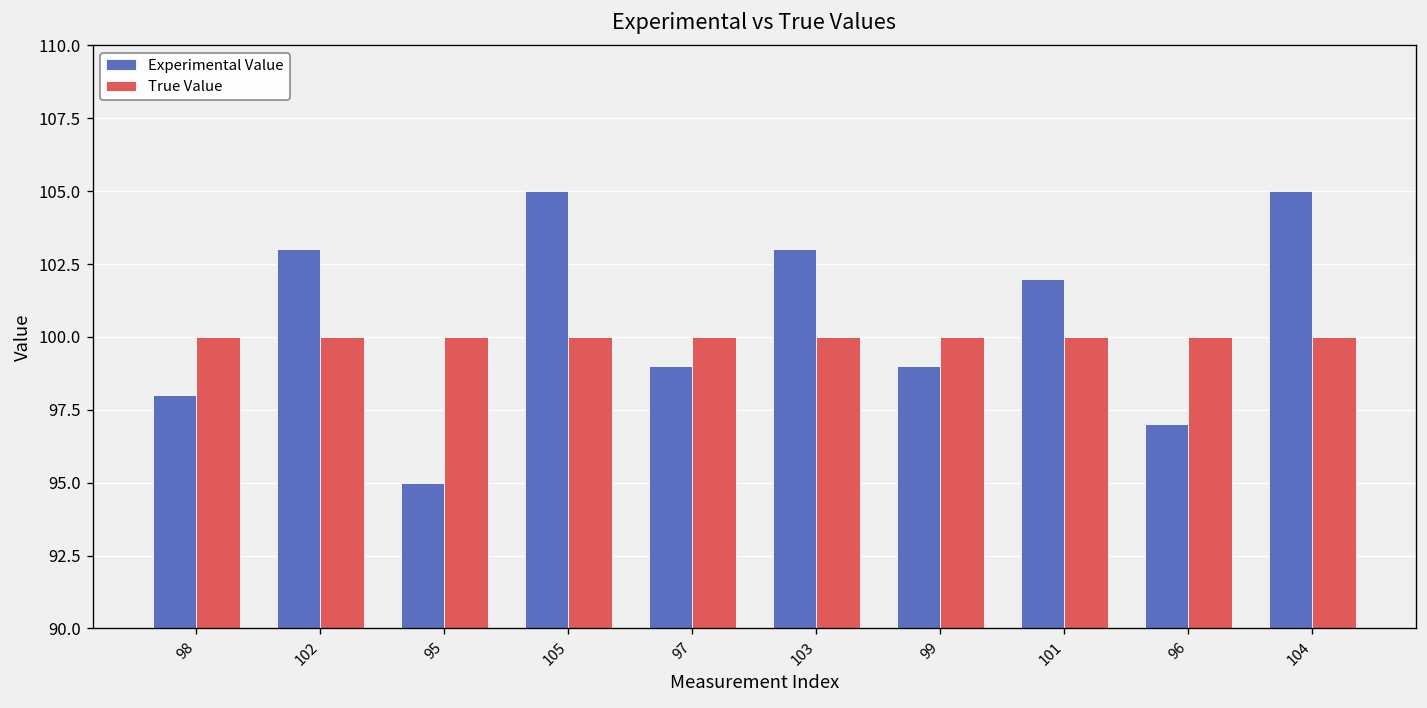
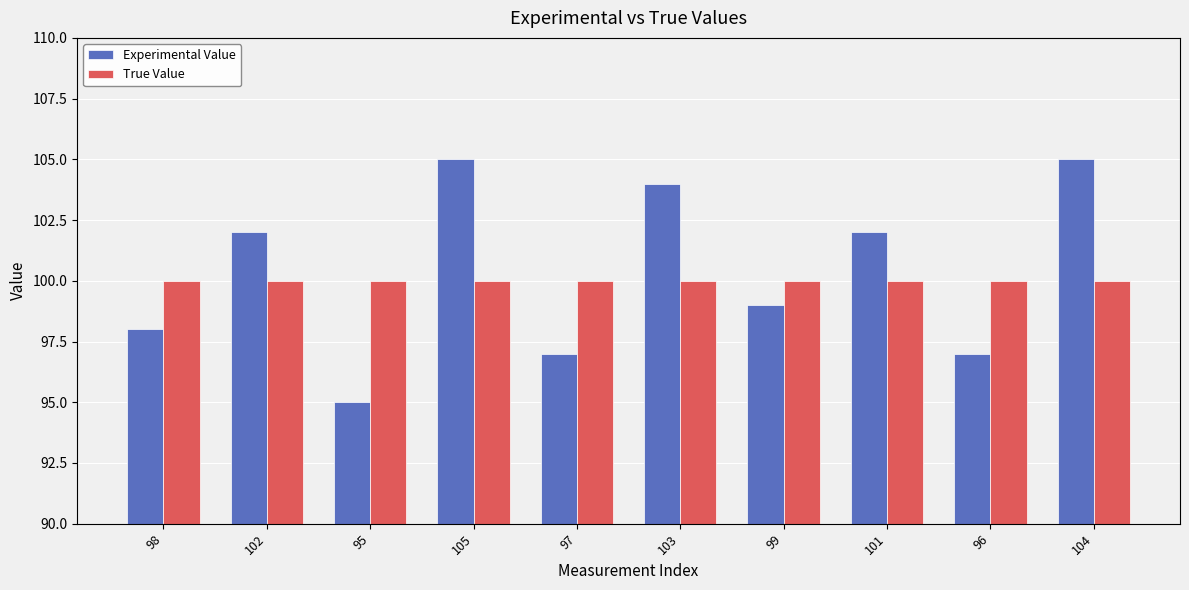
Experimental Value, 102: 103 -> 102
Experimental Value, 97: 99 -> 97
Experimental Value, 103: 103 -> 104
